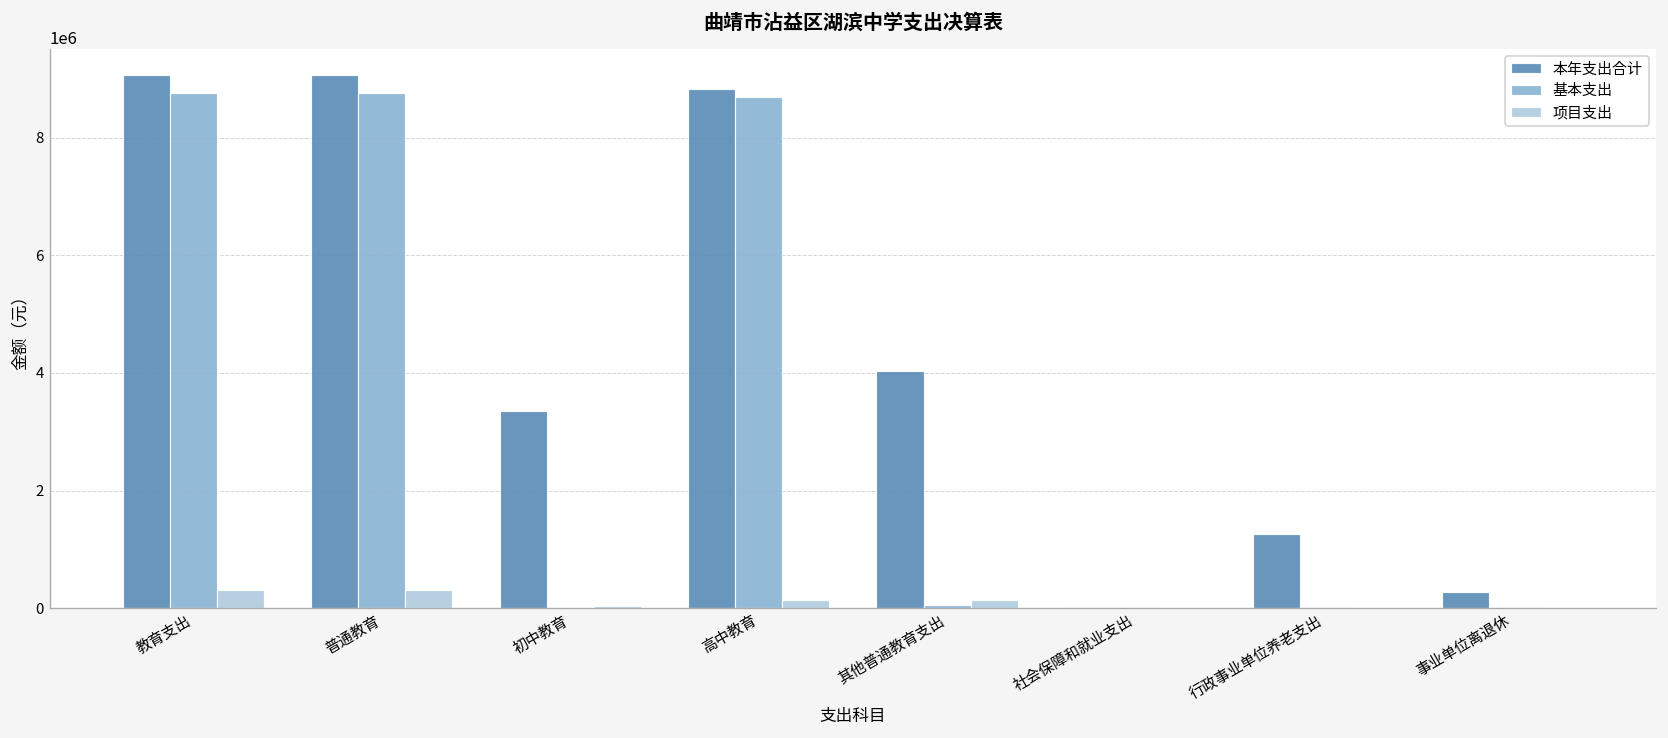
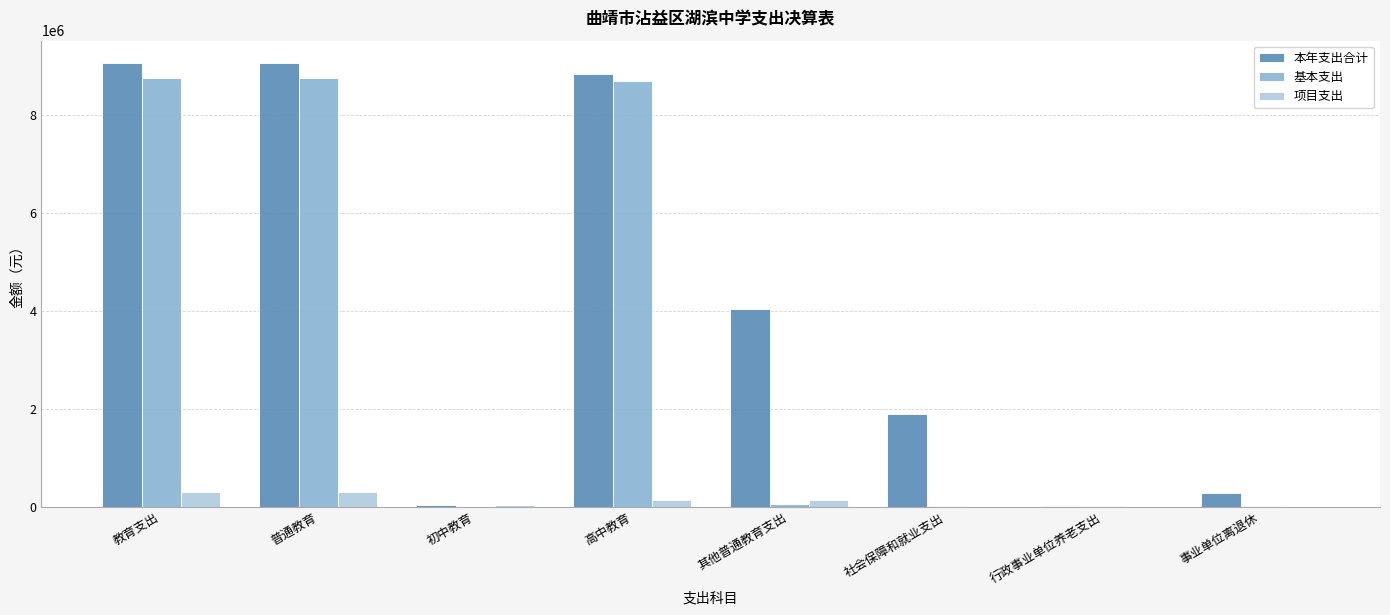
本年支出合计, 初中教育: 3400000 -> 0
本年支出合计, 社会保障和就业支出: 0 -> 1900000
本年支出合计, 行政事业单位养老支出: 1300000 -> 0
